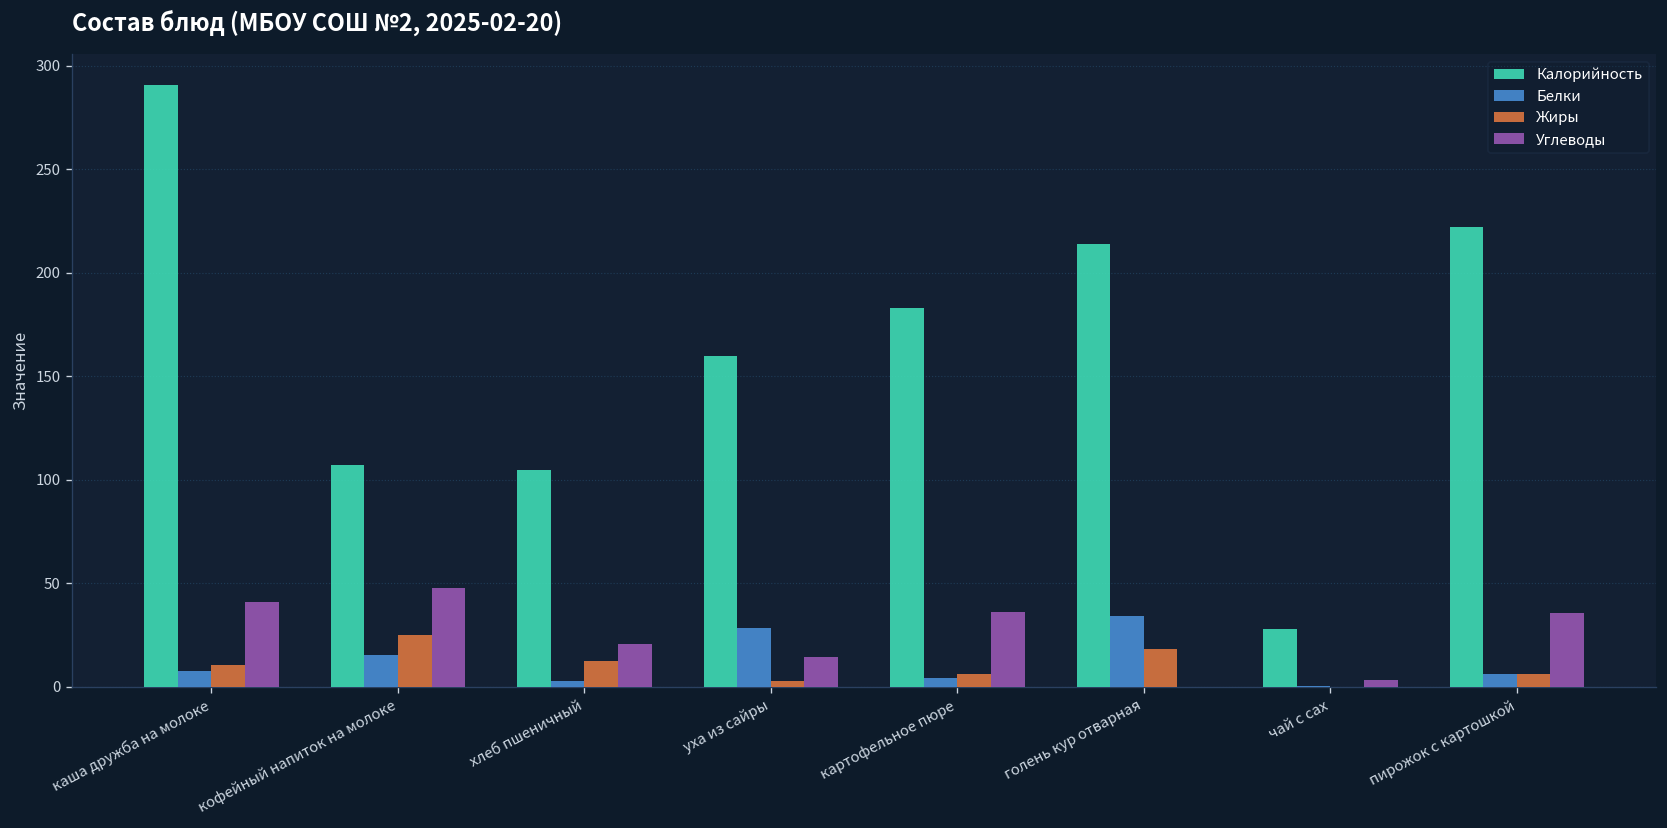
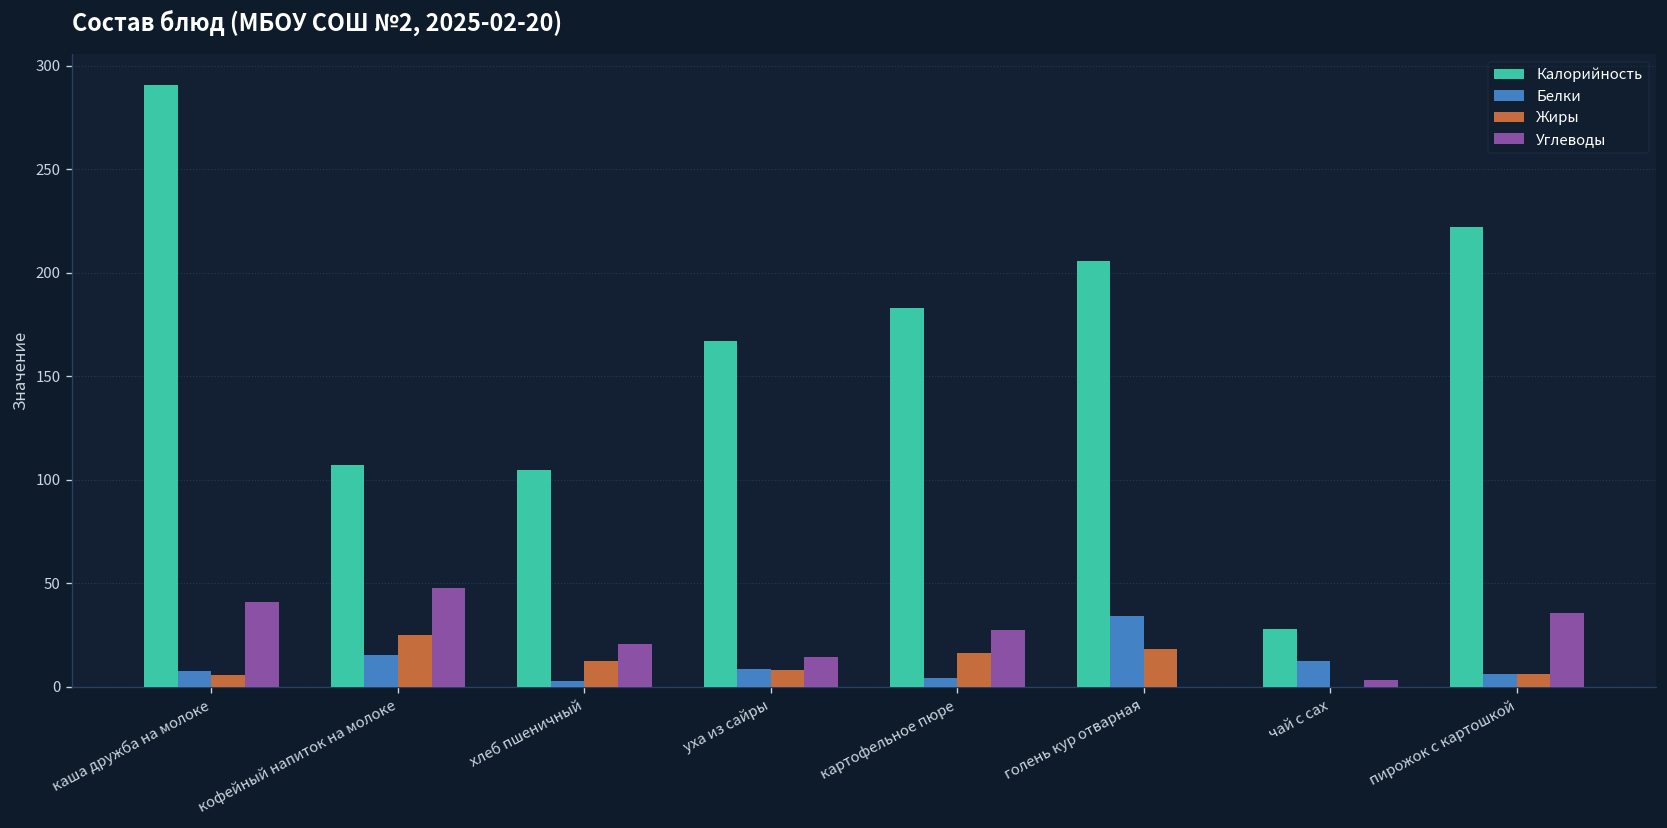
Жиры, каша дружба на молоке: 11 -> 6
Калорийность, уха из сайры: 160 -> 167
Белки, уха из сайры: 28 -> 9
Жиры, уха из сайры: 3 -> 8
Жиры, картофельное пюре: 6 -> 16
Углеводы, картофельное пюре: 36 -> 27
Калорийность, голень кур отварная: 214 -> 206
Белки, чай с сах: 0 -> 12
